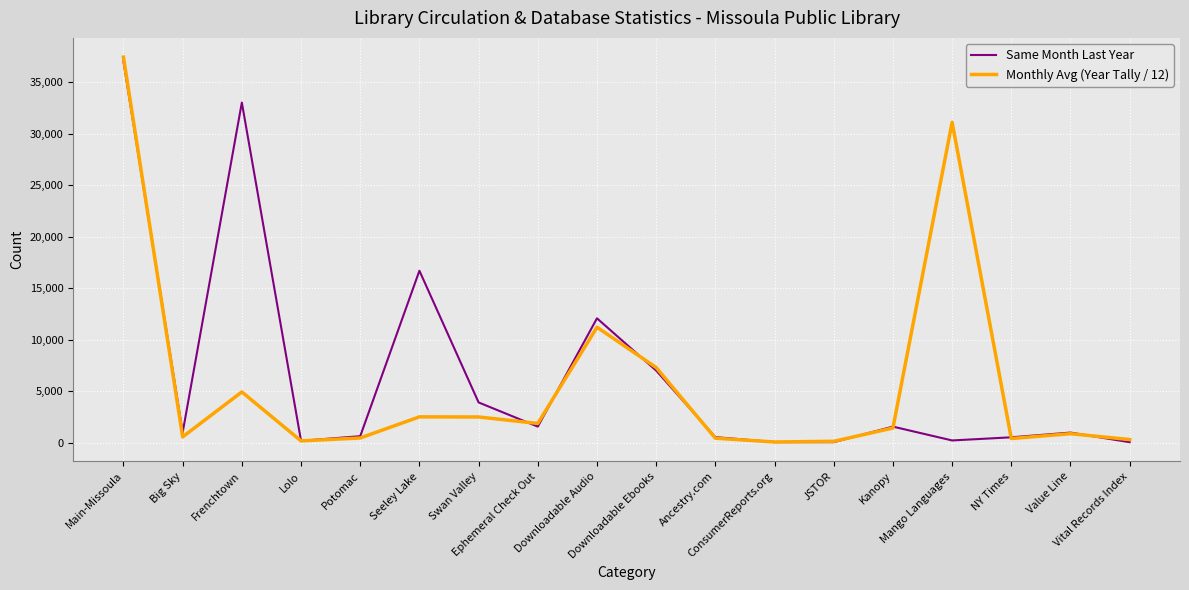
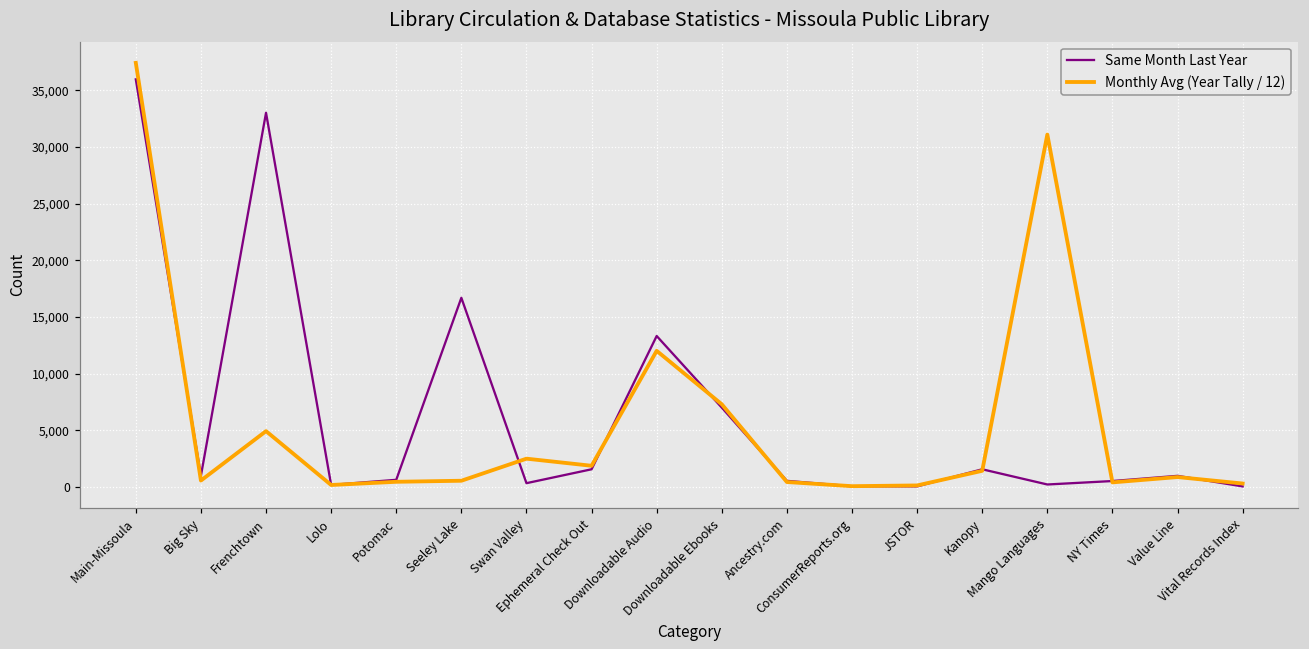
Same Month Last Year, Main-Missoula: 37,000 -> 36,000
Monthly Avg (Year Tally / 12), Seeley Lake: 2,500 -> 600
Same Month Last Year, Swan Valley: 3,900 -> 300
Same Month Last Year, Downloadable Audio: 12,100 -> 13,300
Monthly Avg (Year Tally / 12), Downloadable Audio: 11,200 -> 12,000
